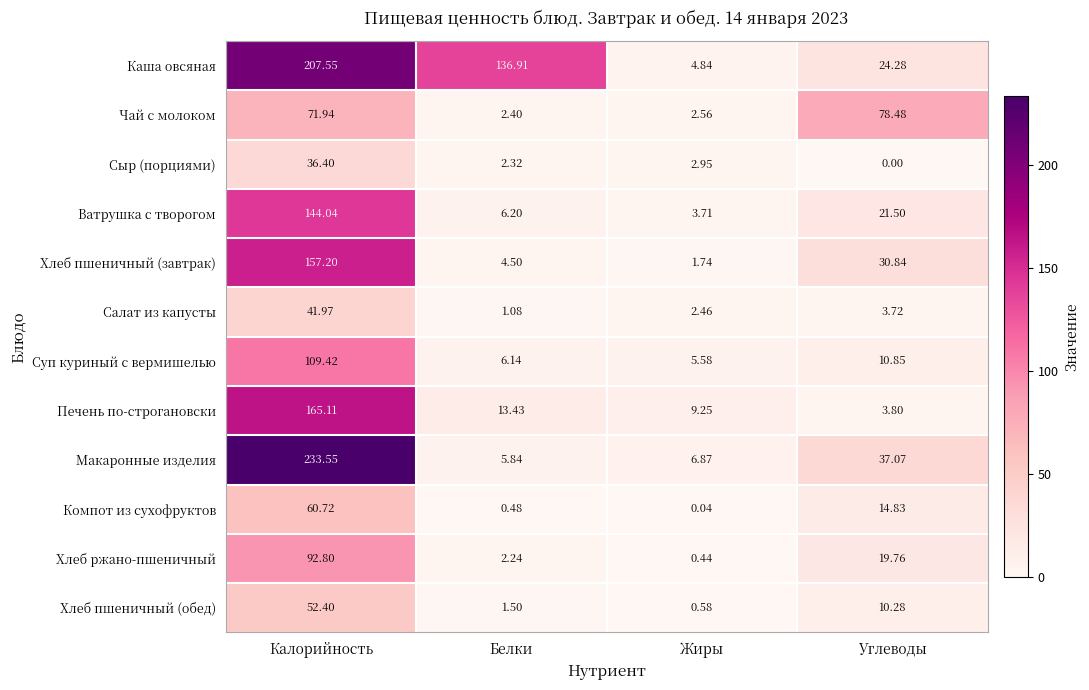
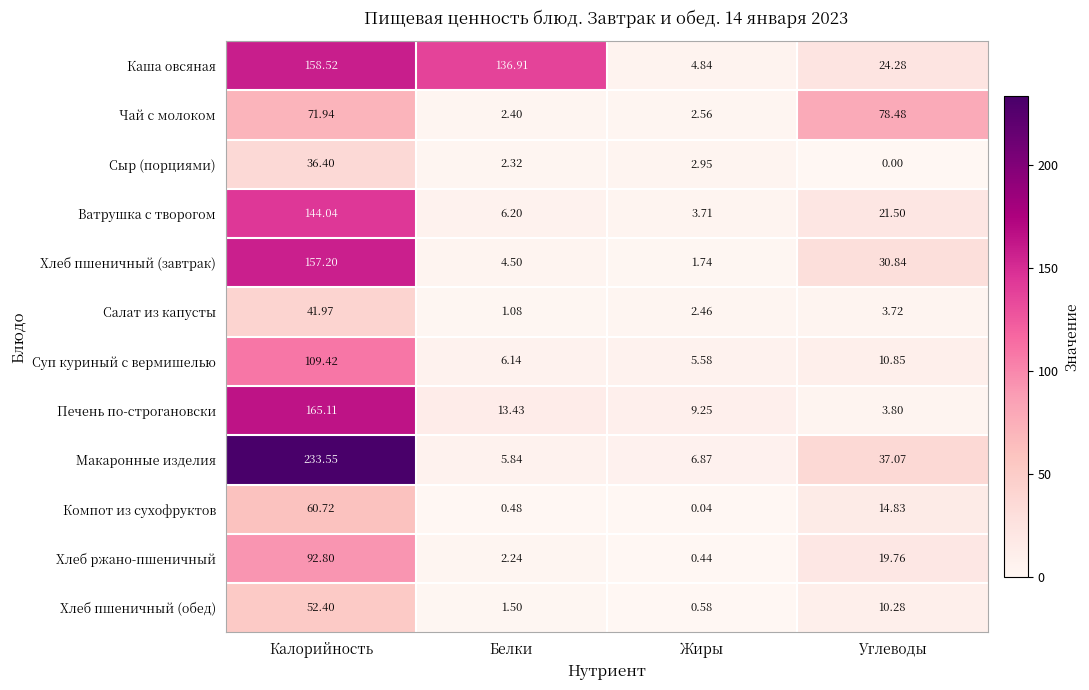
Каша овсяная, Калорийность: 207.55 -> 158.52
